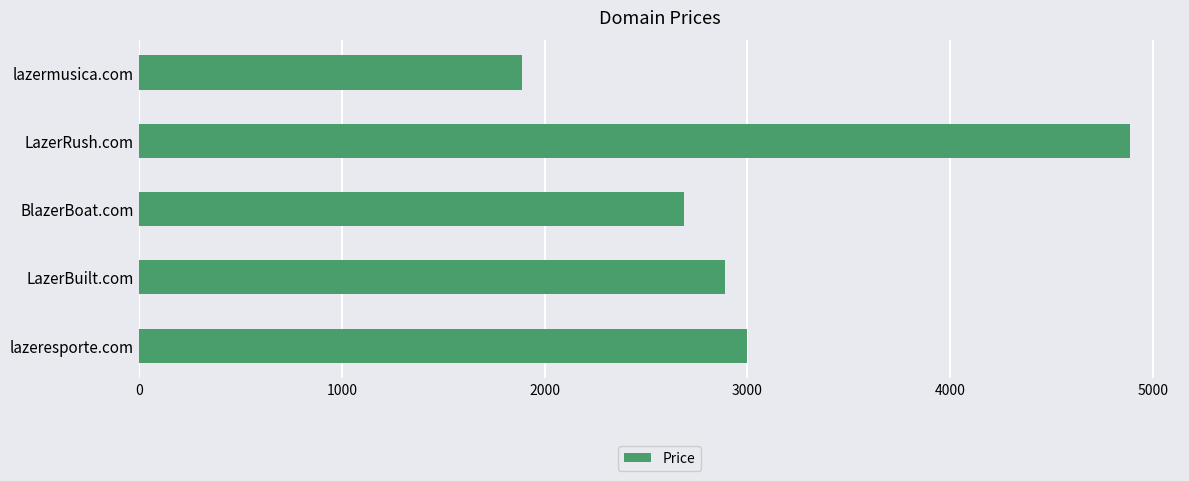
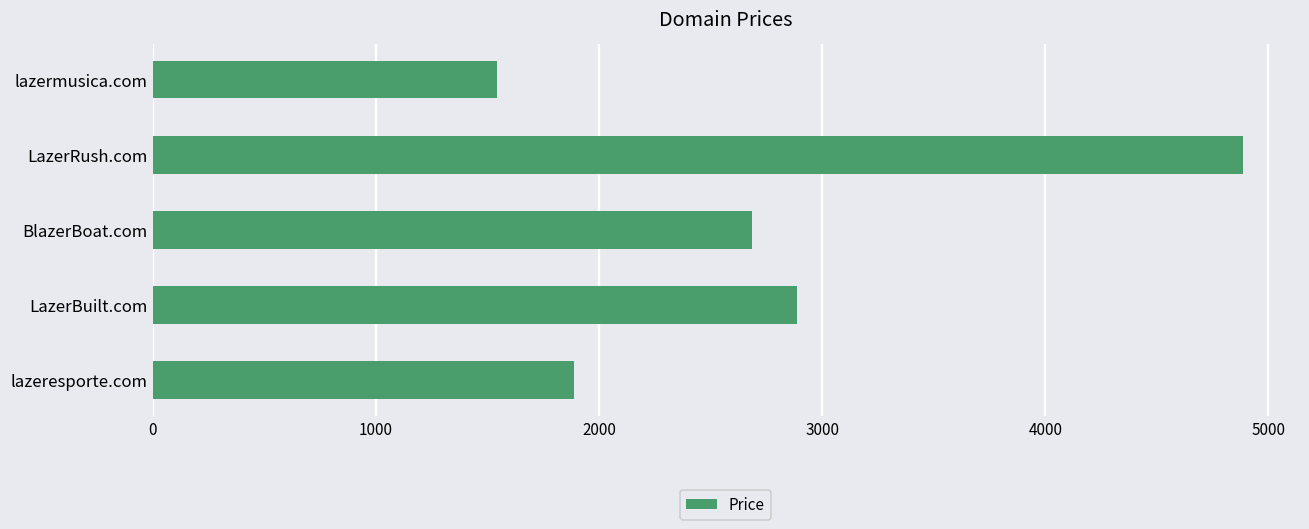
lazermusica.com: 1890 -> 1540
lazeresporte.com: 3000 -> 1890
